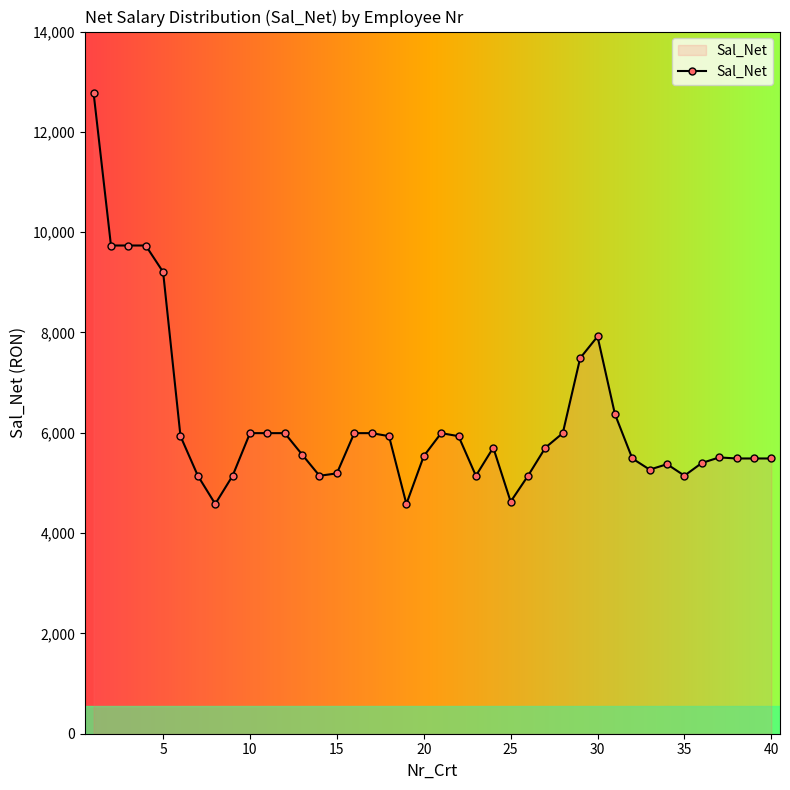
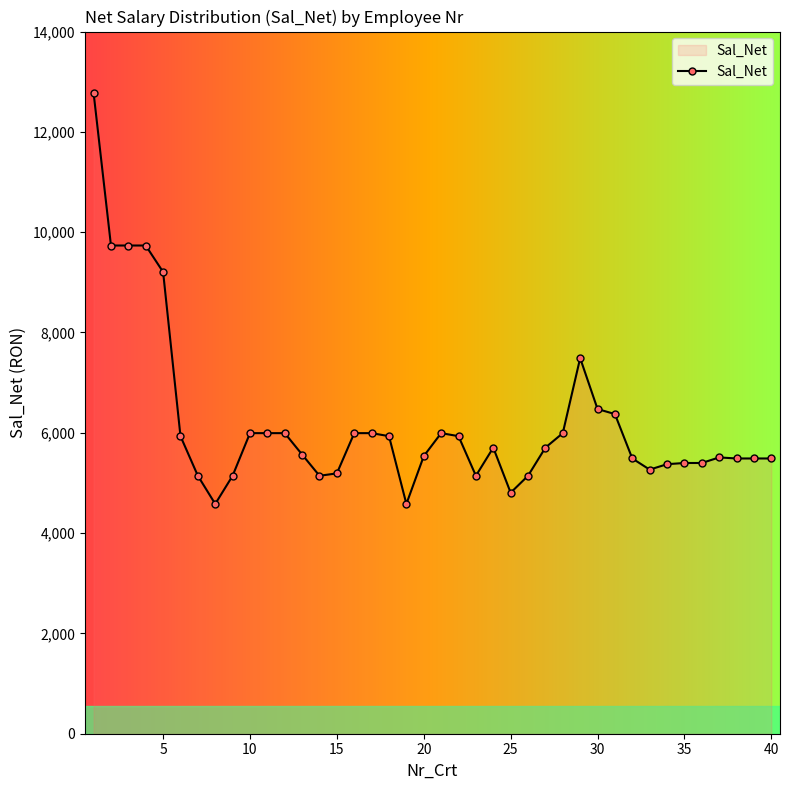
25: 4,600 -> 4,800
30: 7,900 -> 6,500
35: 5,100 -> 5,400
